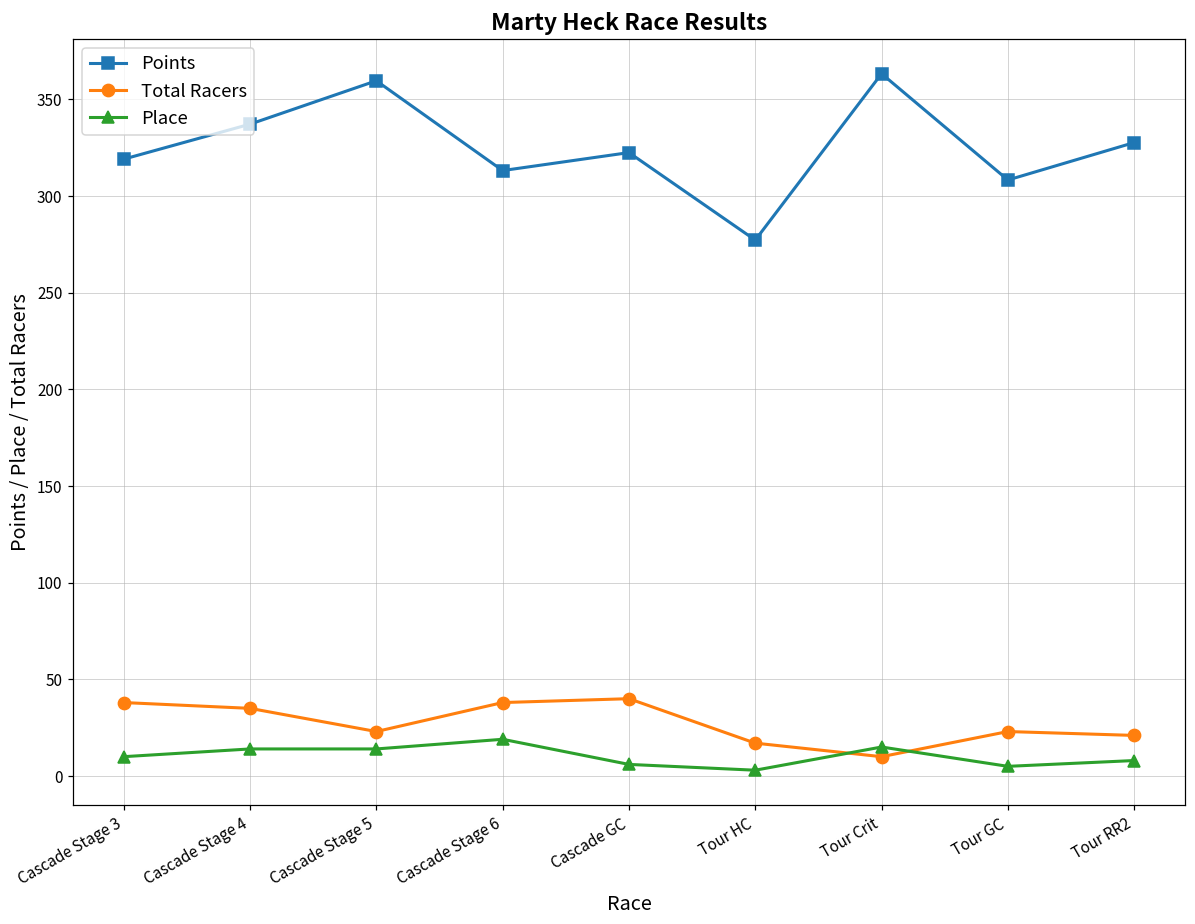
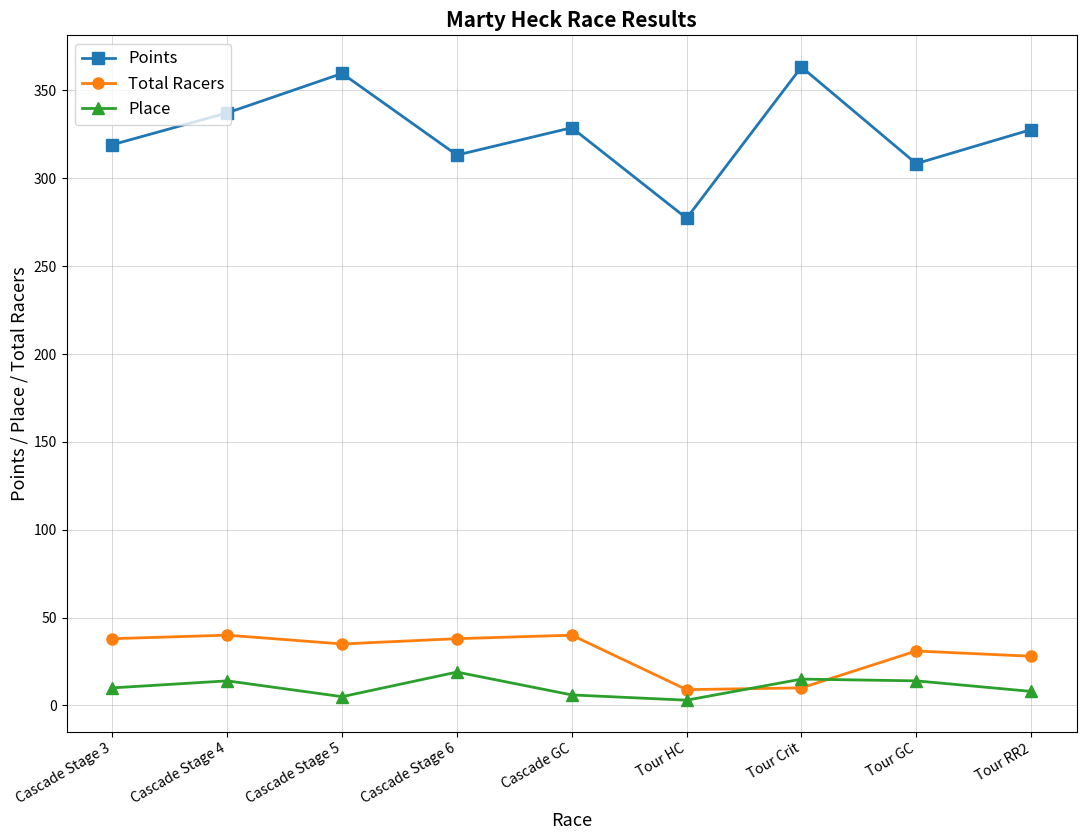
Total Racers, Cascade Stage 4: 35 -> 40
Total Racers, Cascade Stage 5: 23 -> 35
Place, Cascade Stage 5: 14 -> 5
Points, Cascade GC: 323 -> 329
Total Racers, Tour HC: 17 -> 9
Total Racers, Tour GC: 23 -> 31
Place, Tour GC: 5 -> 14
Total Racers, Tour RR2: 21 -> 28
